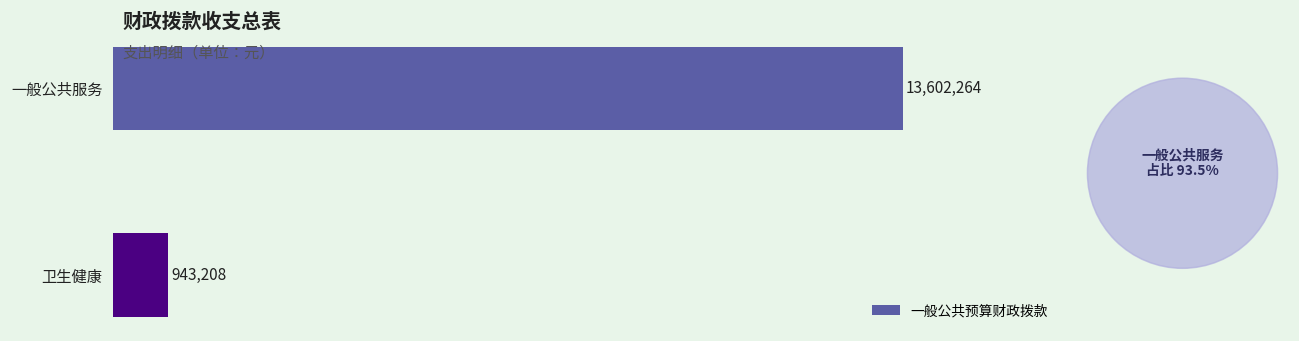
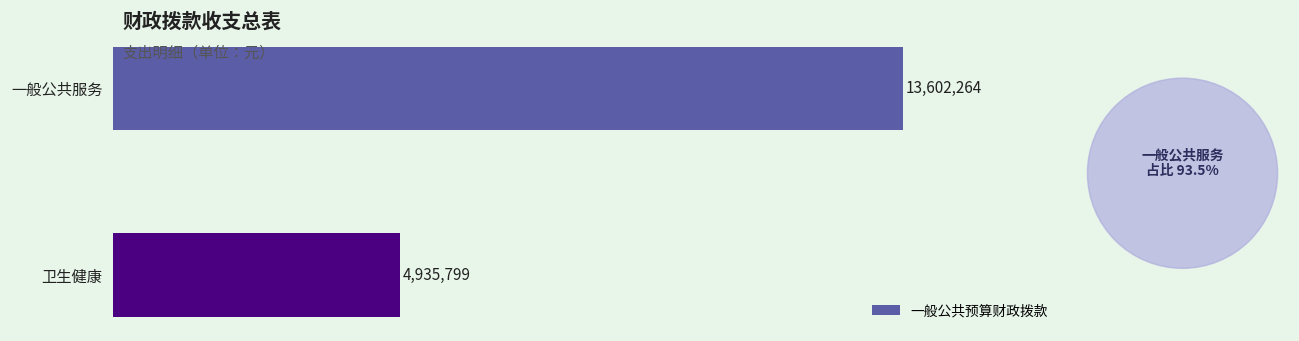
卫生健康: 943,208 -> 4,935,799
